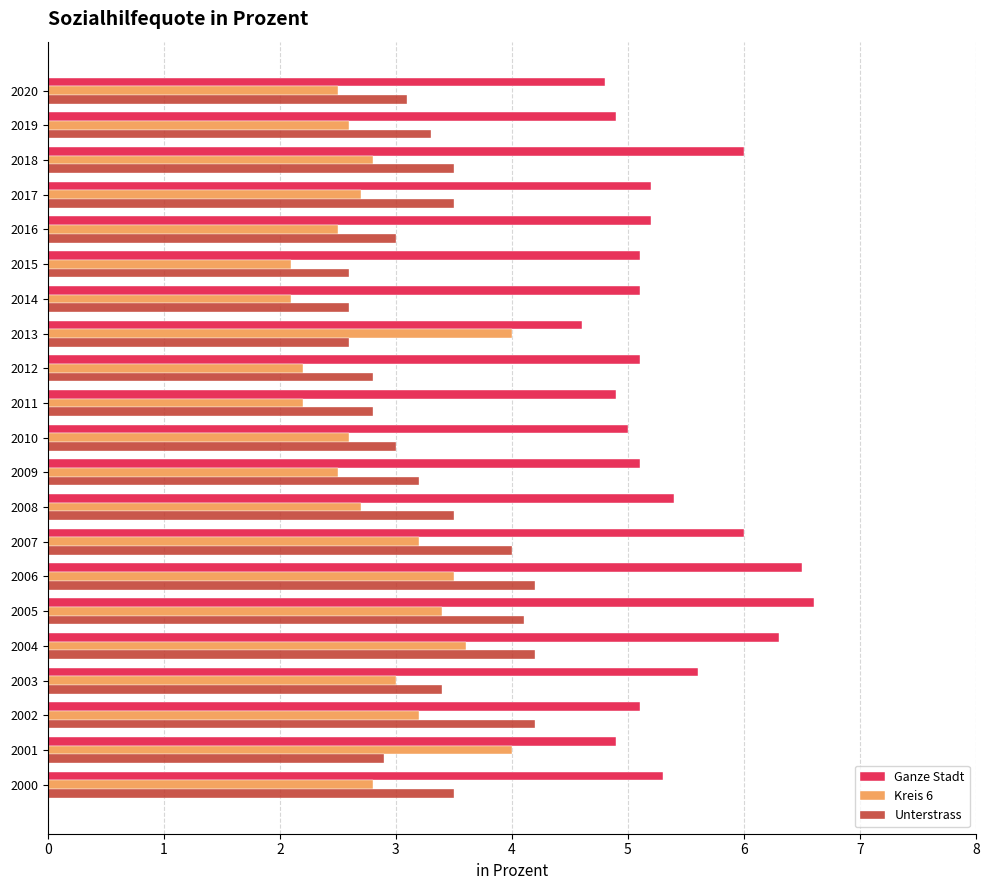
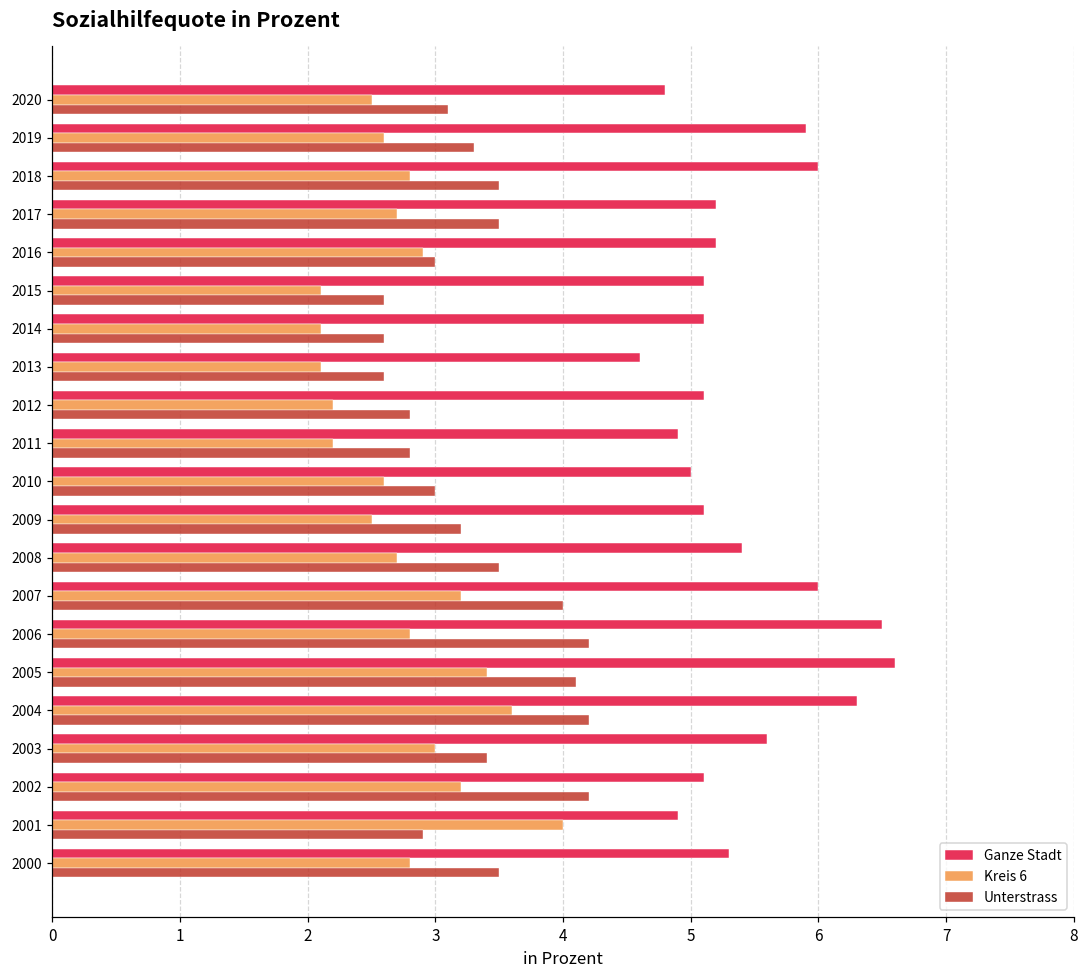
Ganze Stadt, 2019: 4.9 -> 5.9
Kreis 6, 2016: 2.5 -> 2.9
Kreis 6, 2013: 4.0 -> 2.1
Kreis 6, 2006: 3.5 -> 2.8
